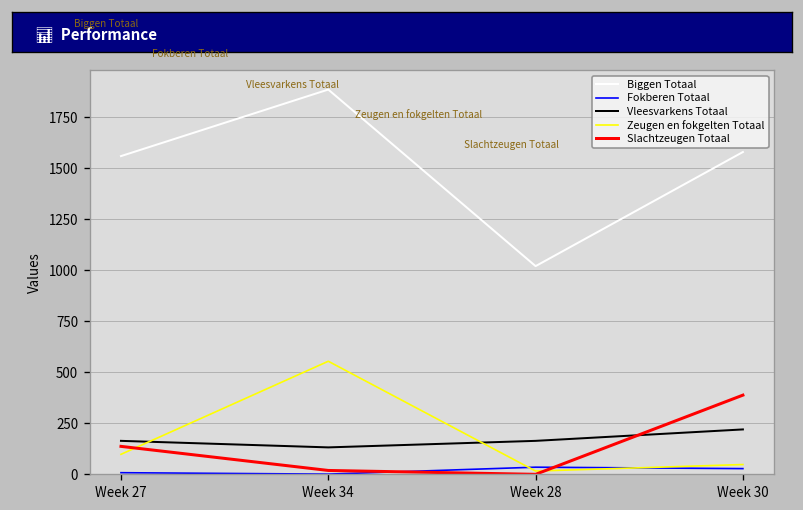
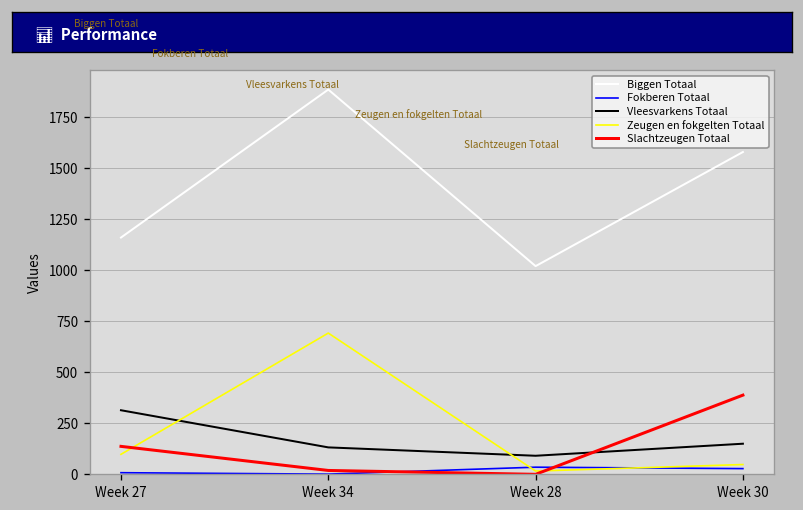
Biggen Totaal, Week 27: 1560 -> 1160
Vleesvarkens Totaal, Week 27: 160 -> 310
Zeugen en fokgelten Totaal, Week 34: 550 -> 690
Vleesvarkens Totaal, Week 28: 160 -> 90
Vleesvarkens Totaal, Week 30: 220 -> 150
